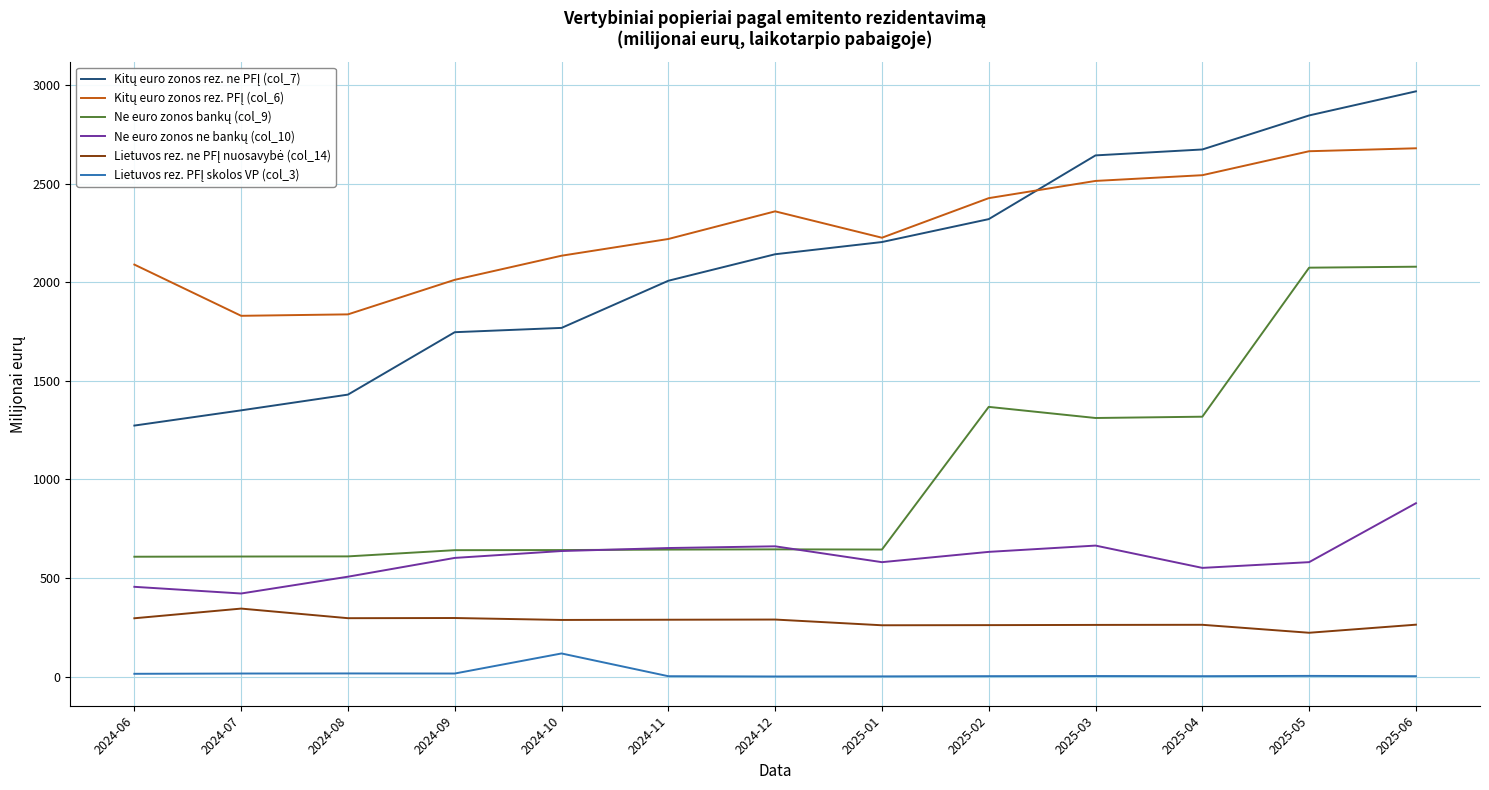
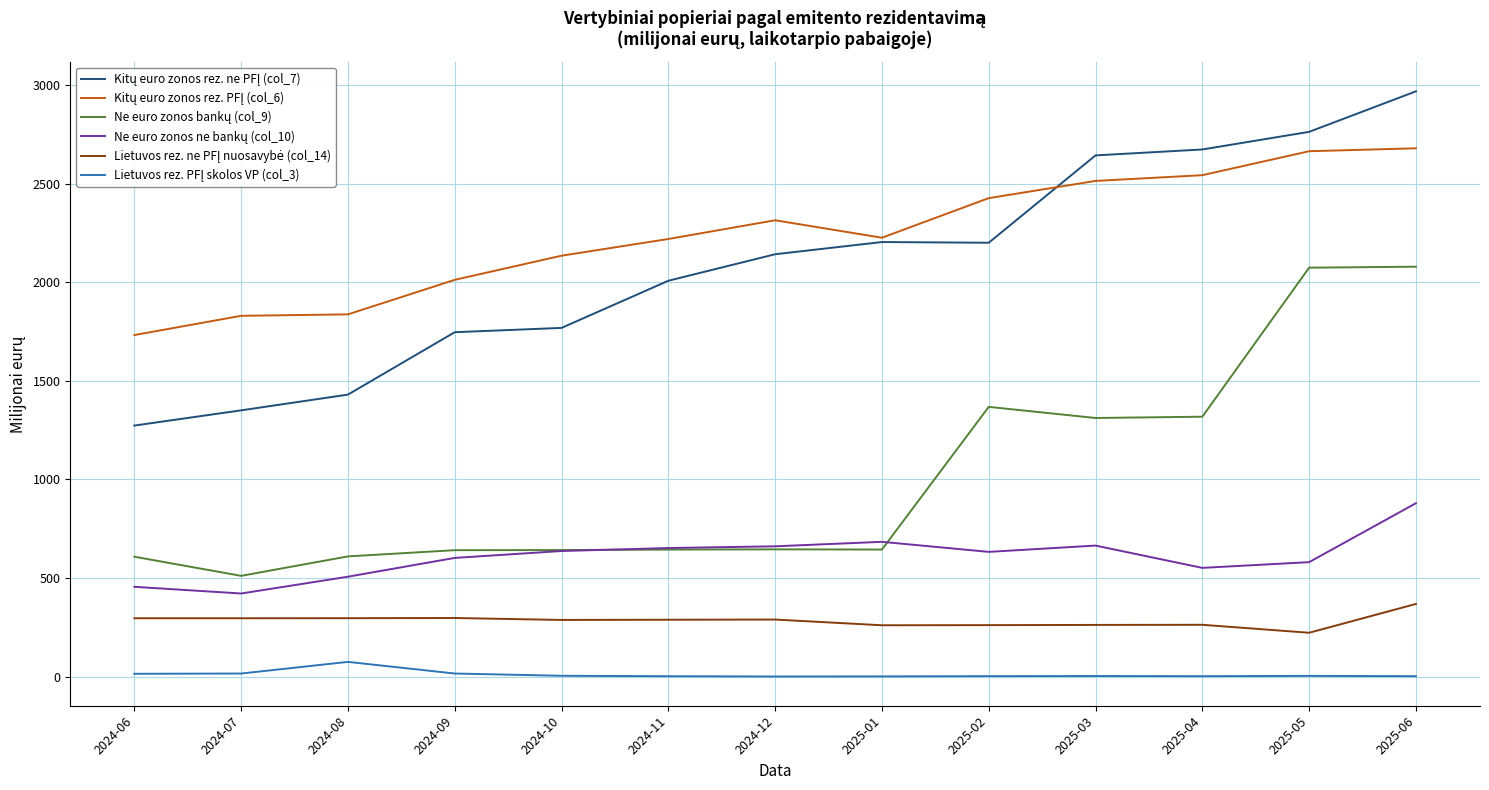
Kitų euro zonos rez. PFĮ (col_6), 2024-06: 2090 -> 1730
Ne euro zonos bankų (col_9), 2024-07: 610 -> 510
Lietuvos rez. ne PFĮ nuosavybė (col_14), 2024-07: 340 -> 300
Lietuvos rez. PFĮ skolos VP (col_3), 2024-08: 20 -> 70
Lietuvos rez. PFĮ skolos VP (col_3), 2024-10: 120 -> 0
Kitų euro zonos rez. PFĮ (col_6), 2024-12: 2360 -> 2310
Ne euro zonos ne bankų (col_10), 2025-01: 580 -> 680
Kitų euro zonos rez. ne PFĮ (col_7), 2025-02: 2320 -> 2200
Kitų euro zonos rez. ne PFĮ (col_7), 2025-05: 2850 -> 2760
Lietuvos rez. ne PFĮ nuosavybė (col_14), 2025-06: 260 -> 370
